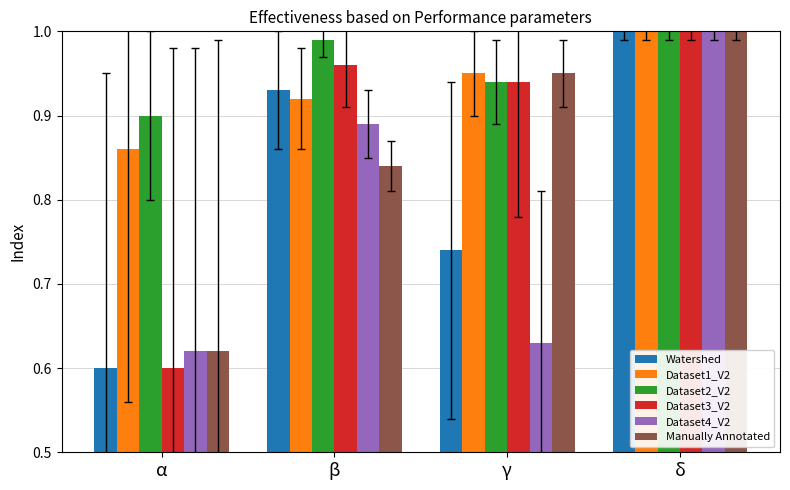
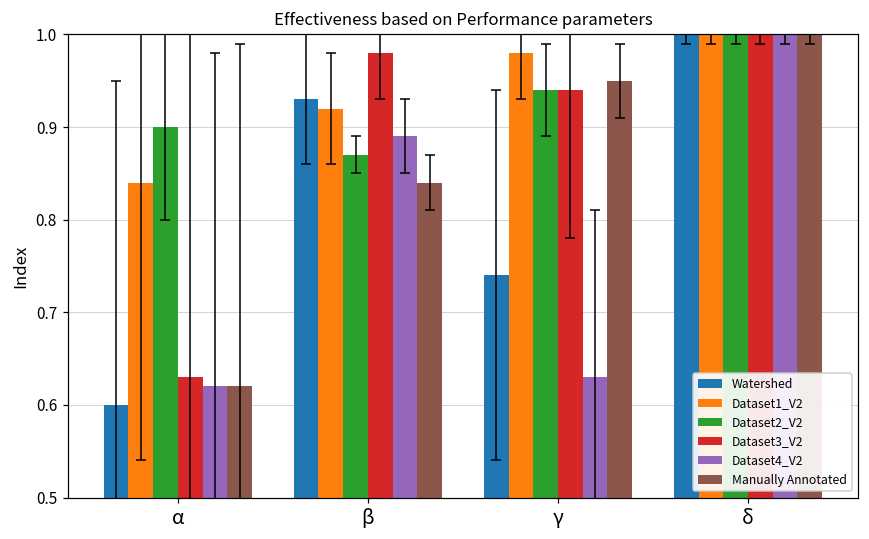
Dataset1_V2, α: 0.86 -> 0.84
Dataset3_V2, α: 0.60 -> 0.63
Dataset2_V2, β: 0.99 -> 0.87
Dataset3_V2, β: 0.96 -> 0.98
Dataset1_V2, γ: 0.95 -> 0.98
